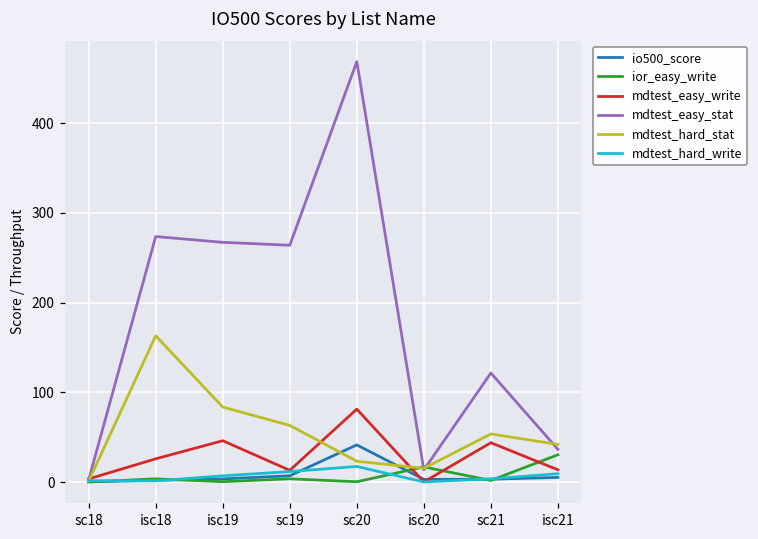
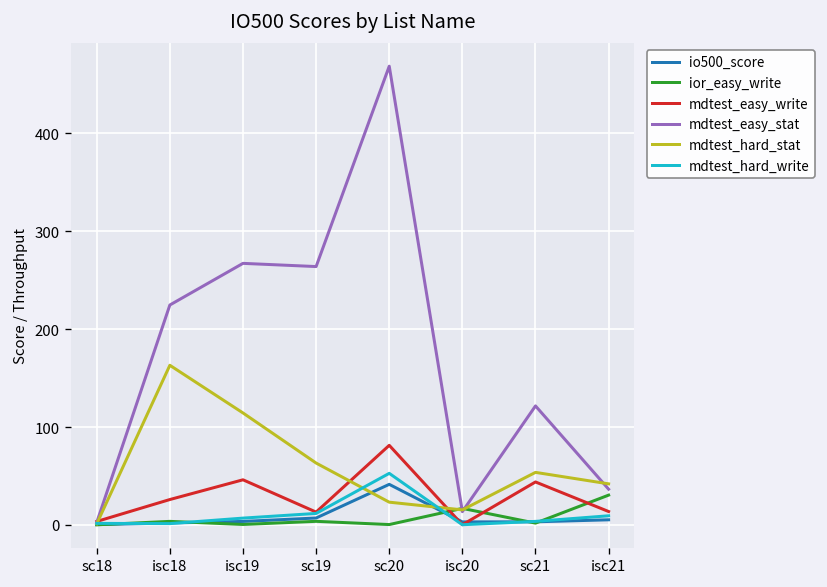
mdtest_easy_stat, isc18: 270 -> 220
mdtest_hard_stat, isc19: 80 -> 110
mdtest_hard_write, sc20: 20 -> 50
